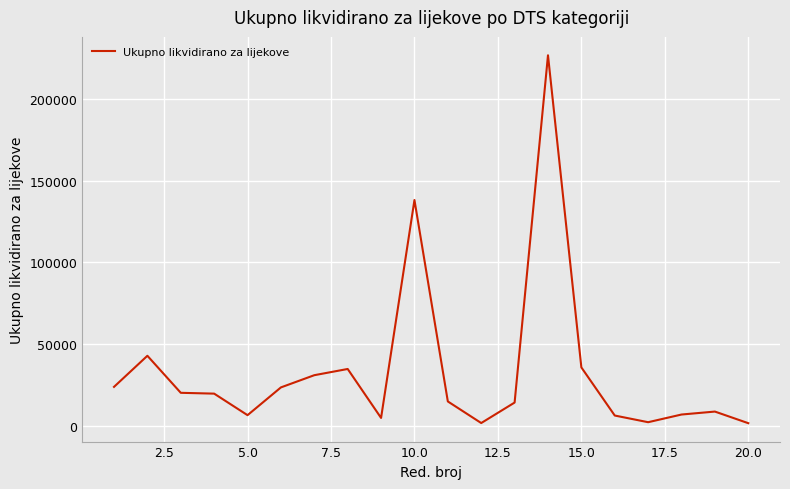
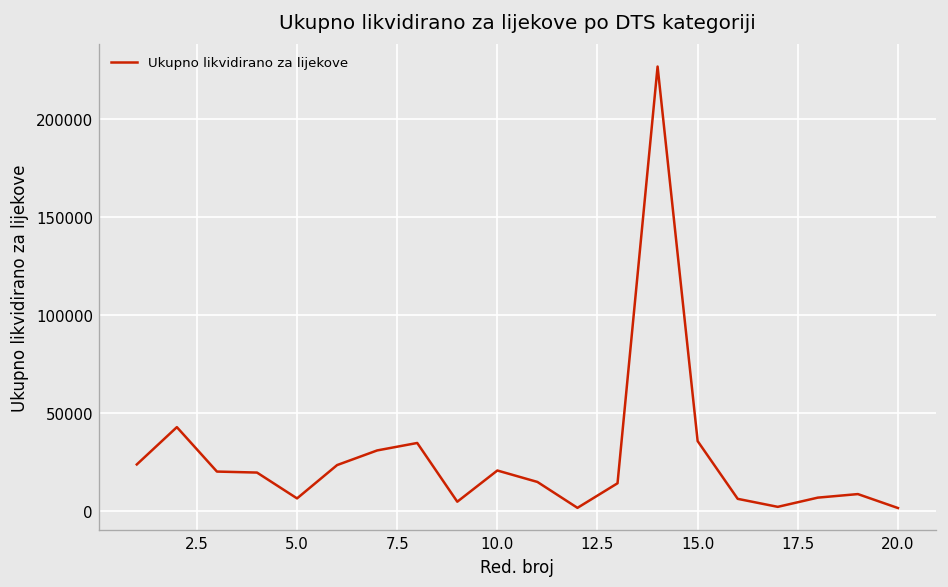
10.0: 138000 -> 21000
